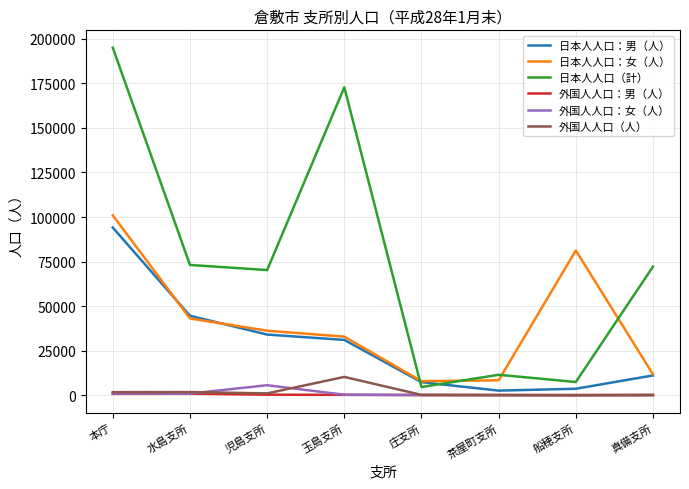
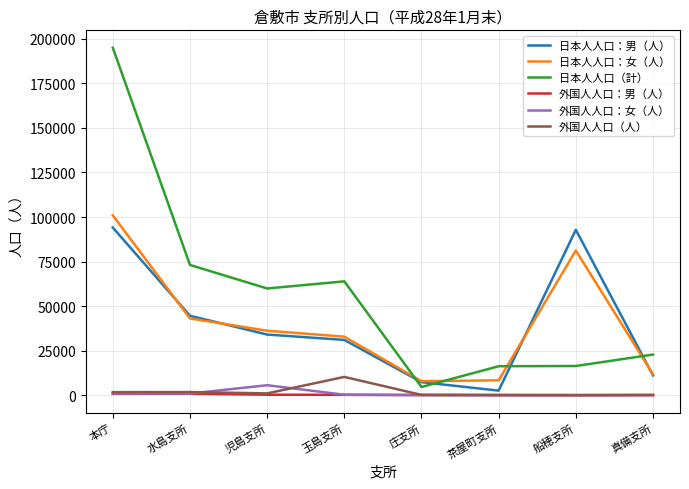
日本人人口（計）, 児島支所: 70000 -> 60000
日本人人口（計）, 玉島支所: 173000 -> 64000
日本人人口（計）, 茶屋町支所: 11000 -> 16000
日本人人口：男（人）, 船穂支所: 4000 -> 93000
日本人人口（計）, 船穂支所: 7000 -> 16000
日本人人口（計）, 真備支所: 72000 -> 23000
